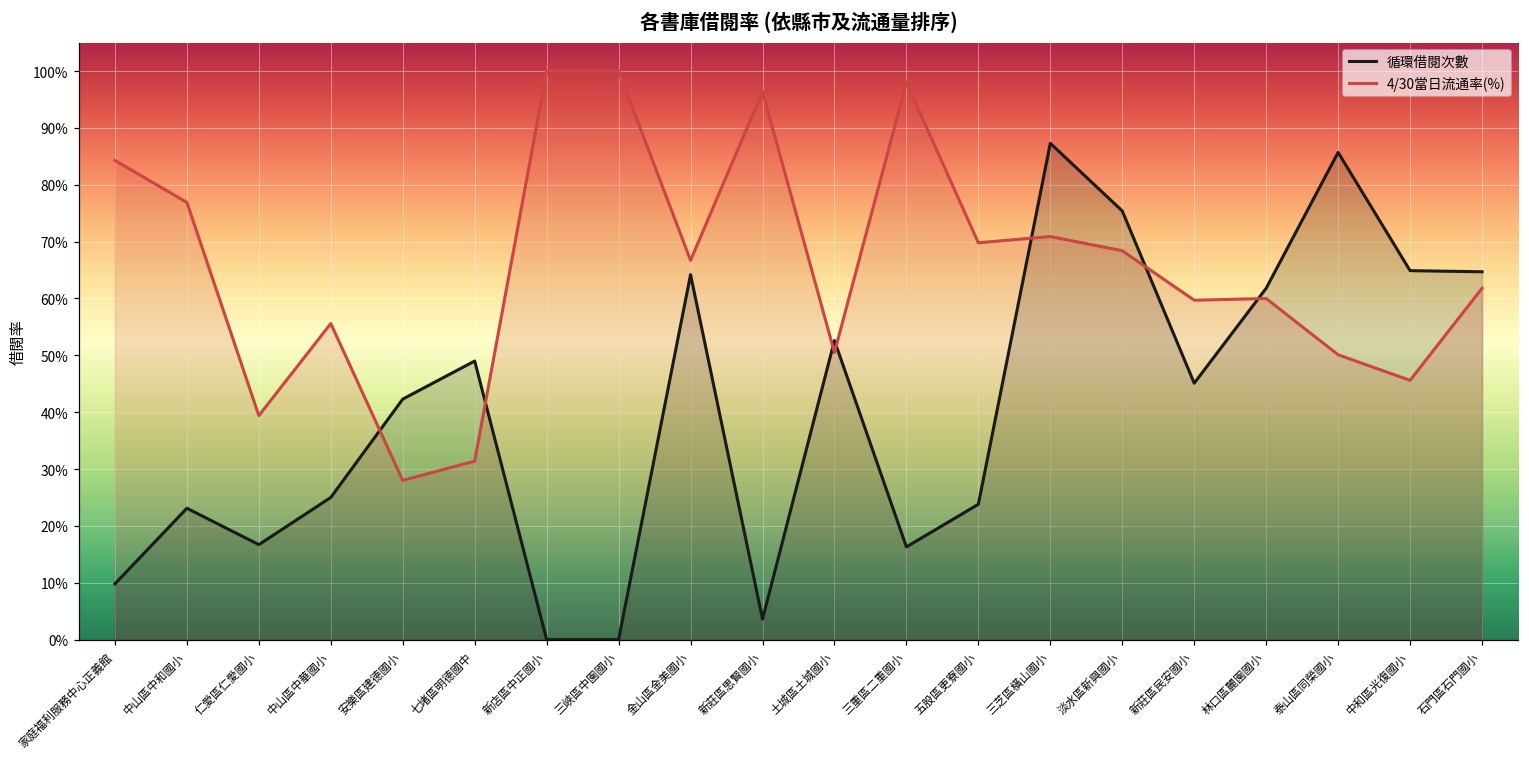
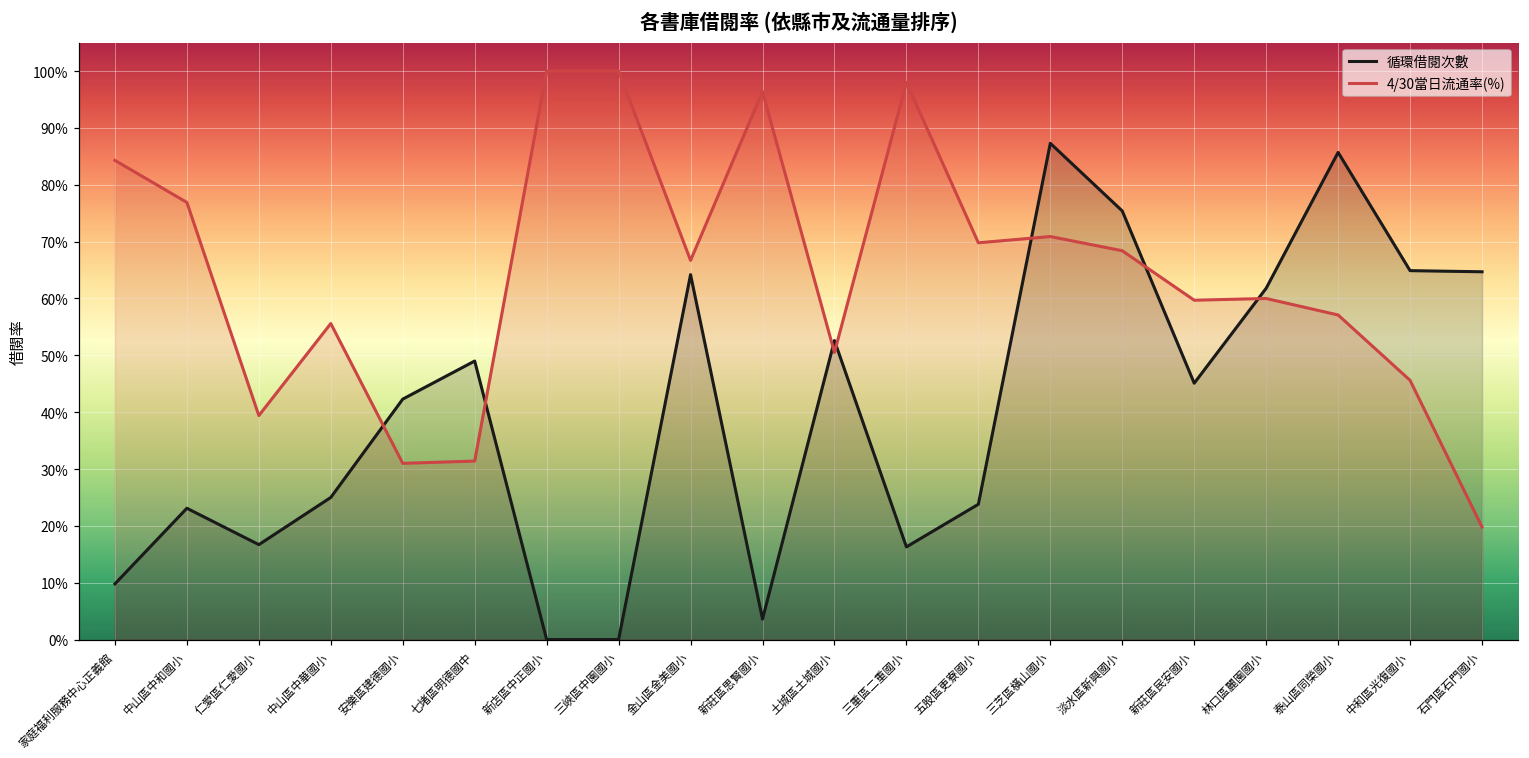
4/30當日流通率(%), 安樂區建德國小: 28% -> 31%
4/30當日流通率(%), 泰山區同榮國小: 50% -> 57%
4/30當日流通率(%), 石門區石門國小: 62% -> 20%
